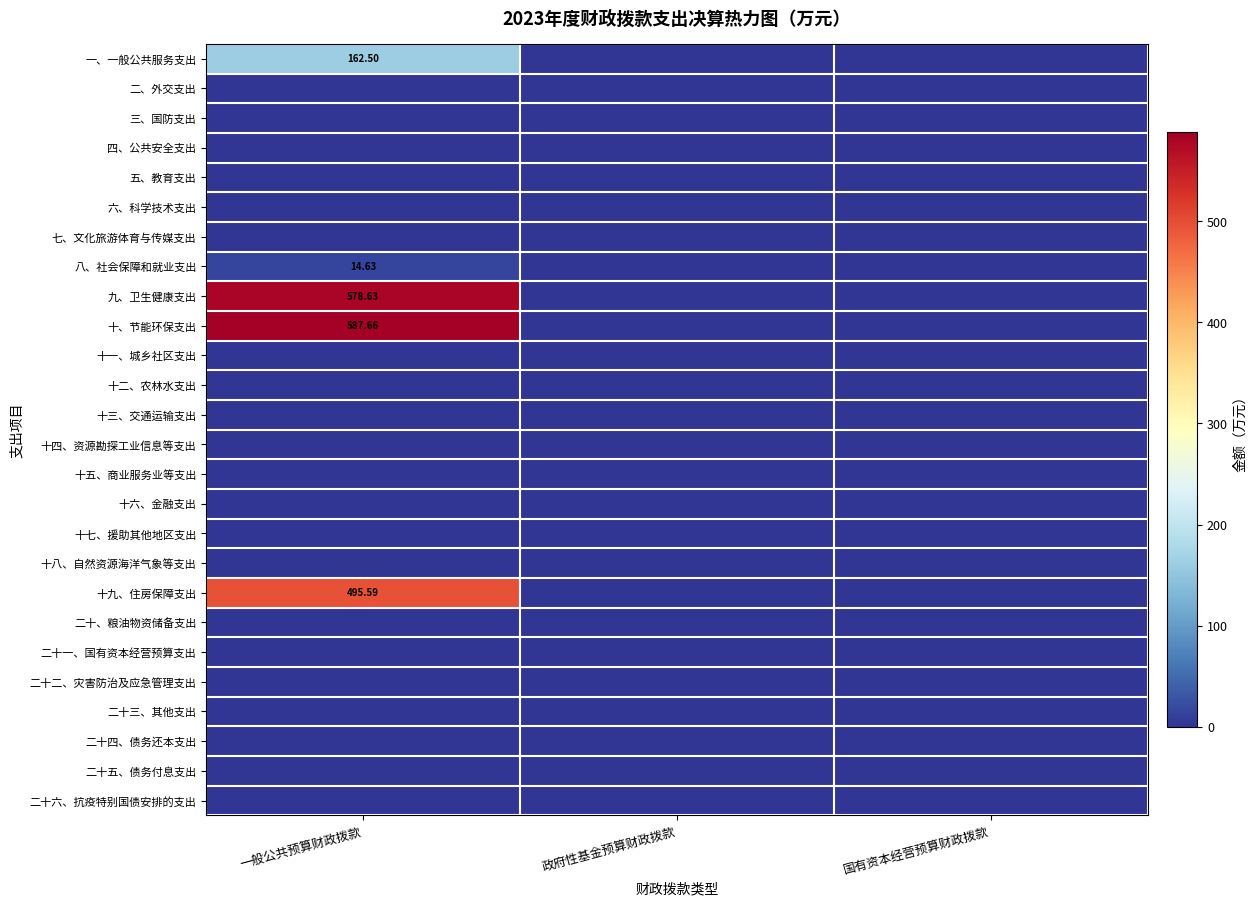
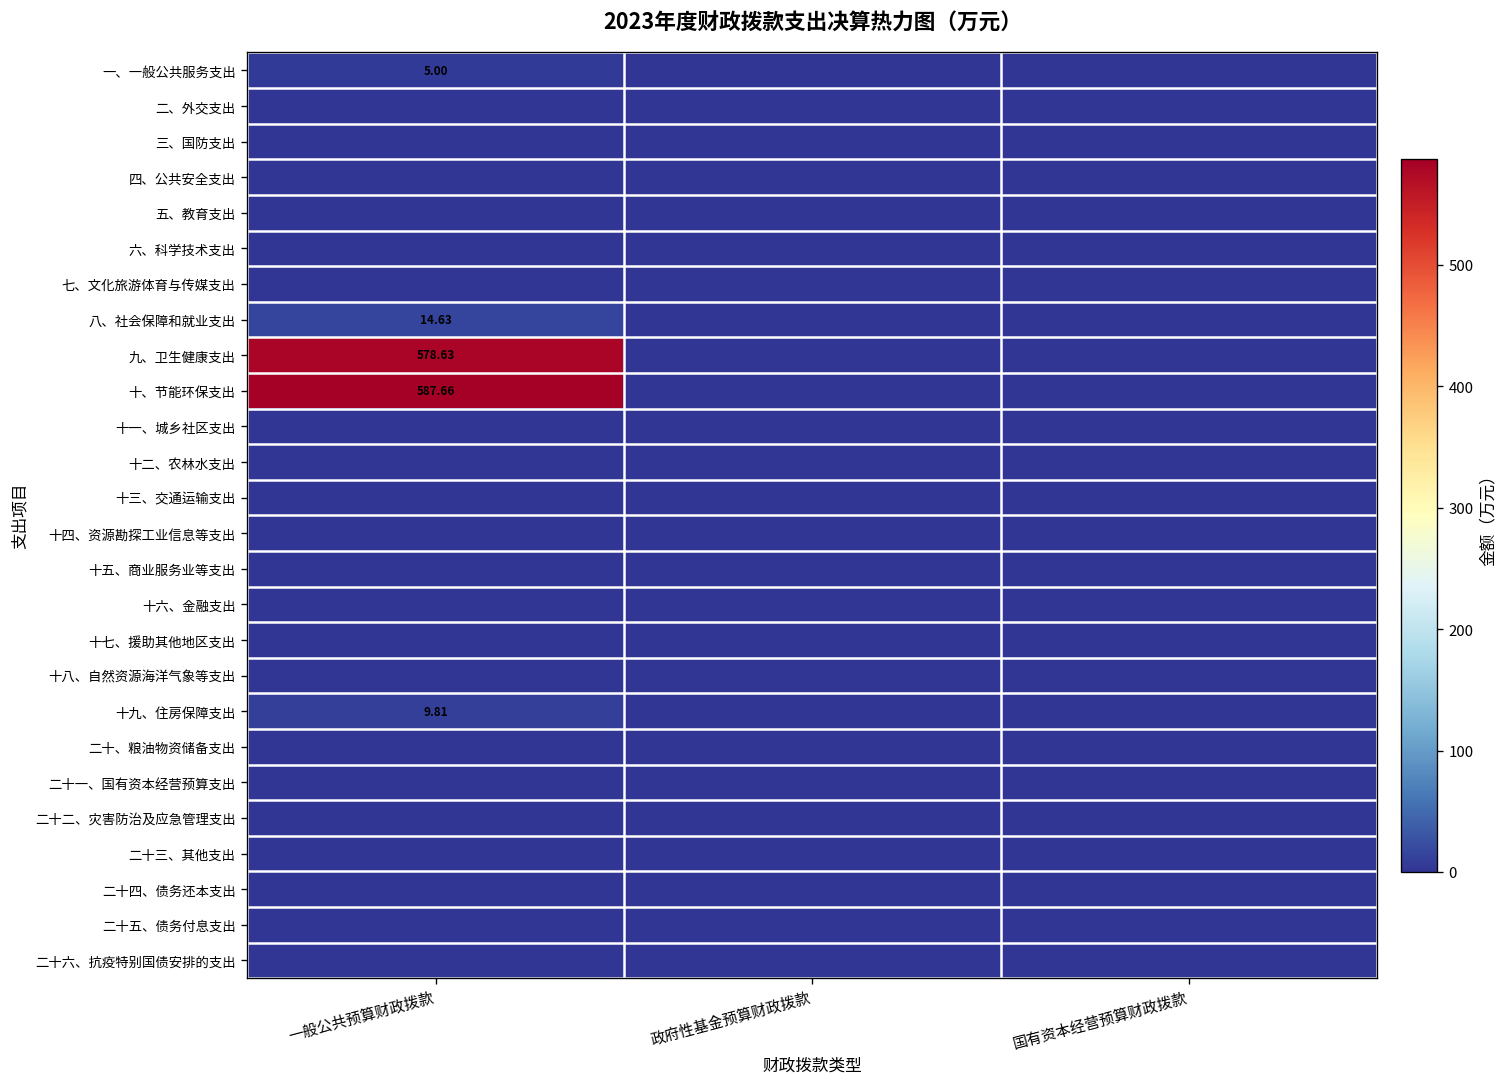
一、一般公共服务支出, 一般公共预算财政拨款: 162.50 -> 5.00
十九、住房保障支出, 一般公共预算财政拨款: 495.59 -> 9.81
